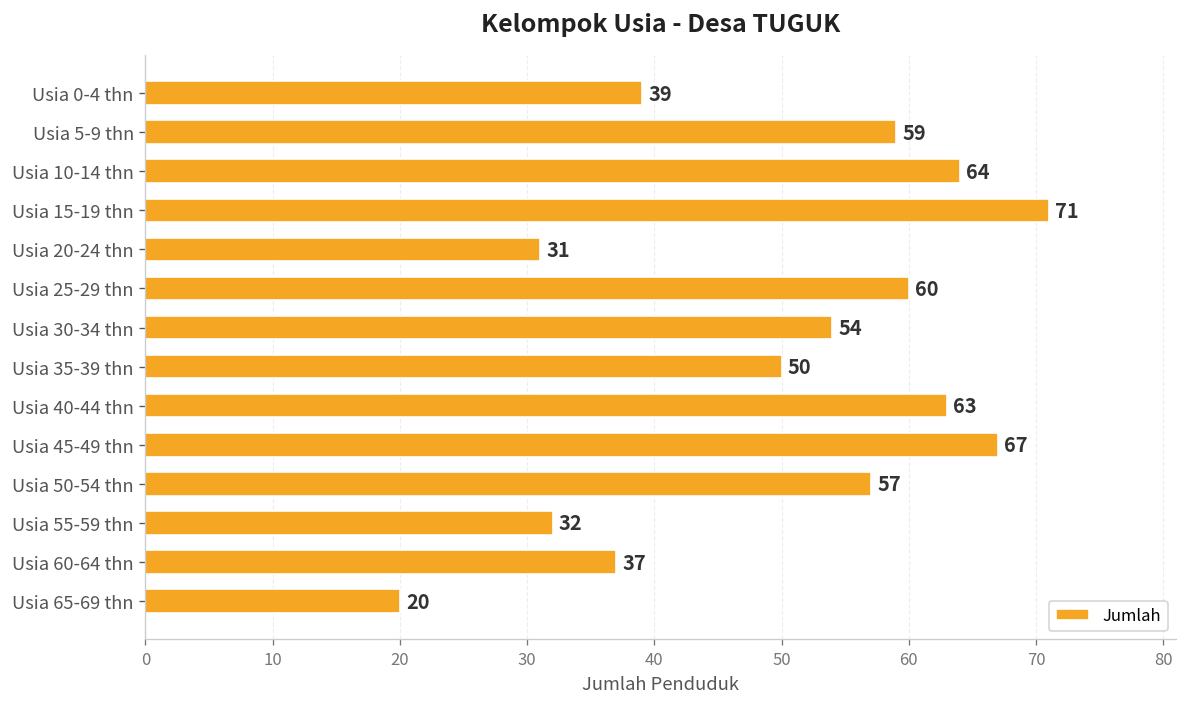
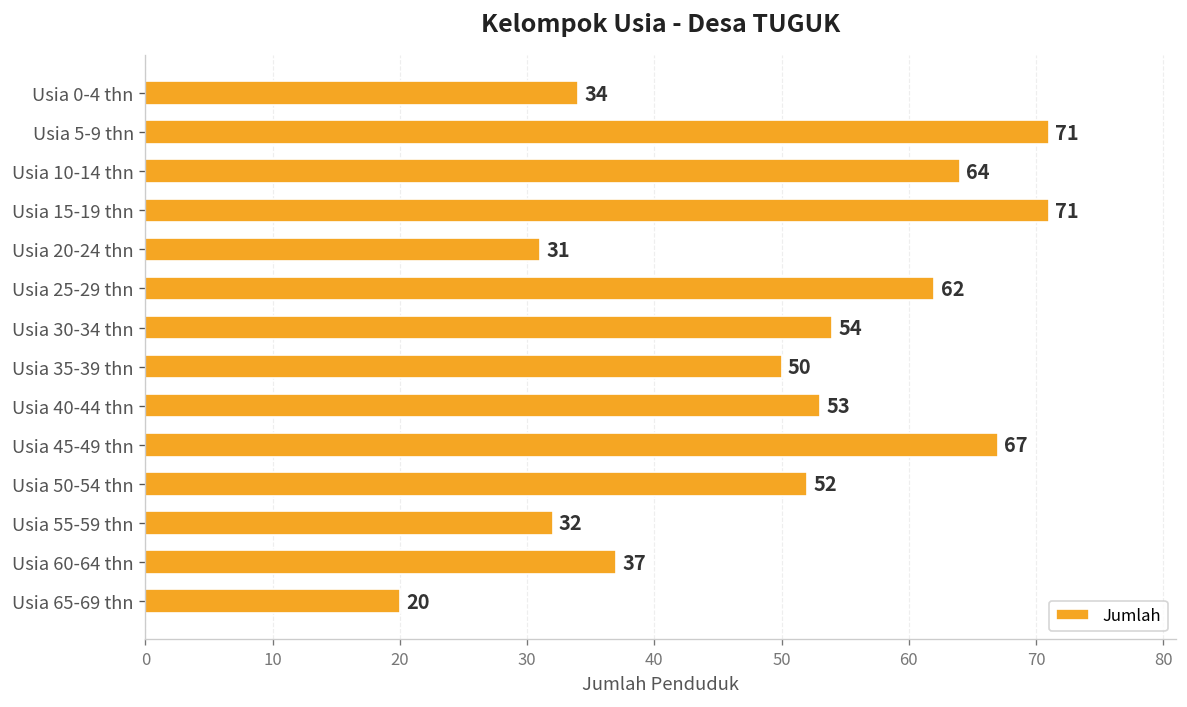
Usia 0-4 thn: 39 -> 34
Usia 5-9 thn: 59 -> 71
Usia 25-29 thn: 60 -> 62
Usia 40-44 thn: 63 -> 53
Usia 50-54 thn: 57 -> 52
